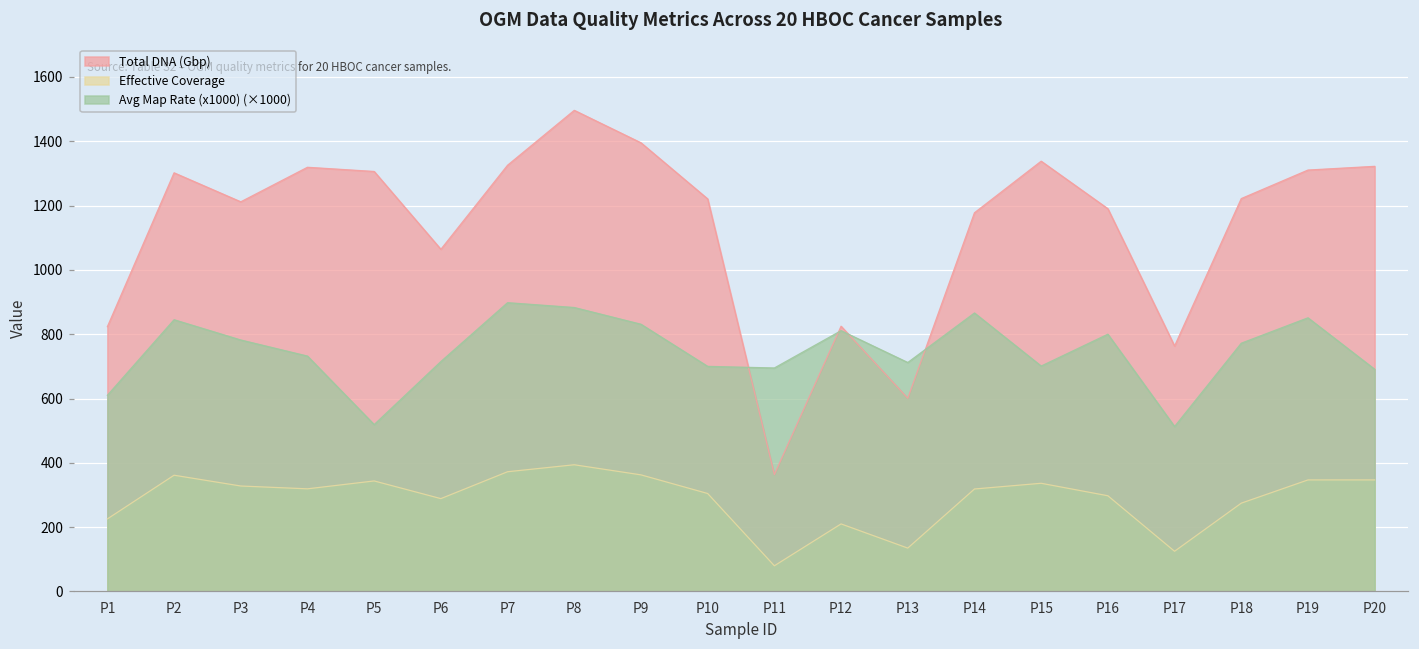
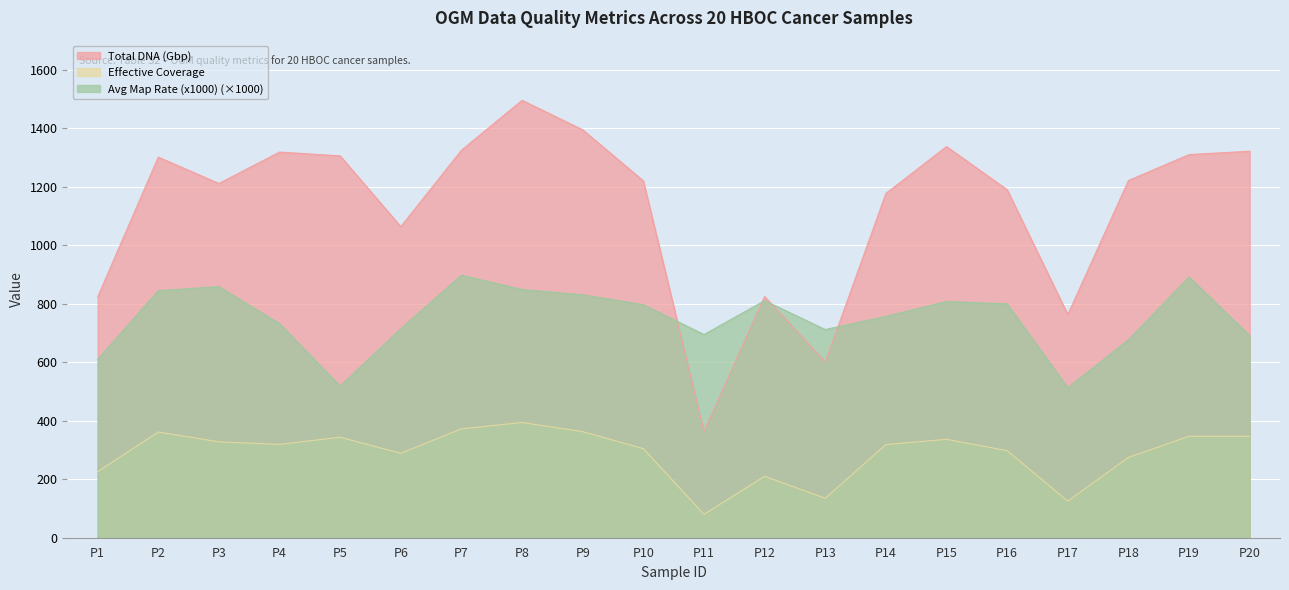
Avg Map Rate (x1000) (×1000), P3: 780 -> 860
Avg Map Rate (x1000) (×1000), P8: 880 -> 850
Avg Map Rate (x1000) (×1000), P10: 700 -> 800
Avg Map Rate (x1000) (×1000), P14: 870 -> 760
Avg Map Rate (x1000) (×1000), P15: 700 -> 810
Avg Map Rate (x1000) (×1000), P18: 770 -> 680
Avg Map Rate (x1000) (×1000), P19: 850 -> 890
